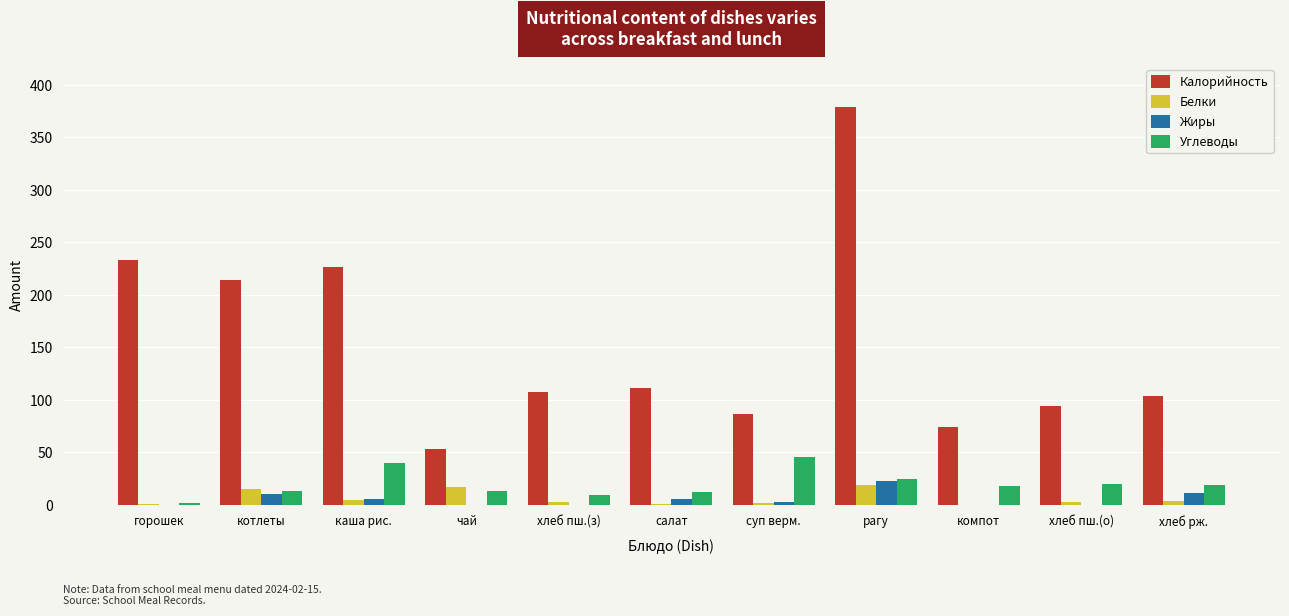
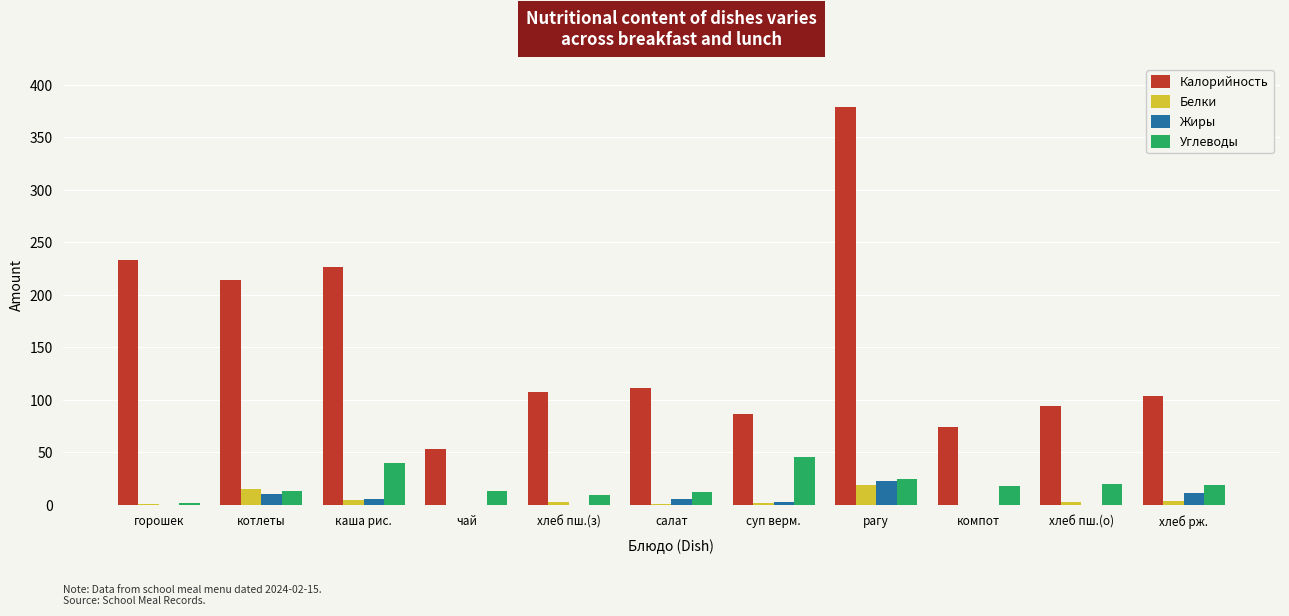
Белки, чай: 17 -> 0
